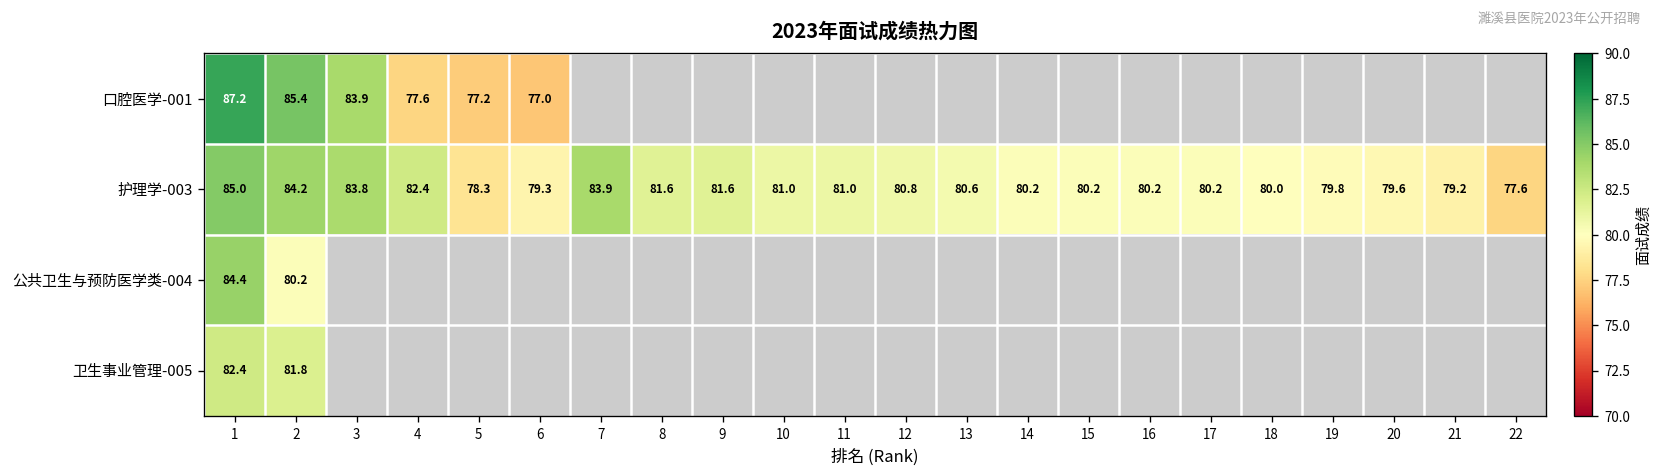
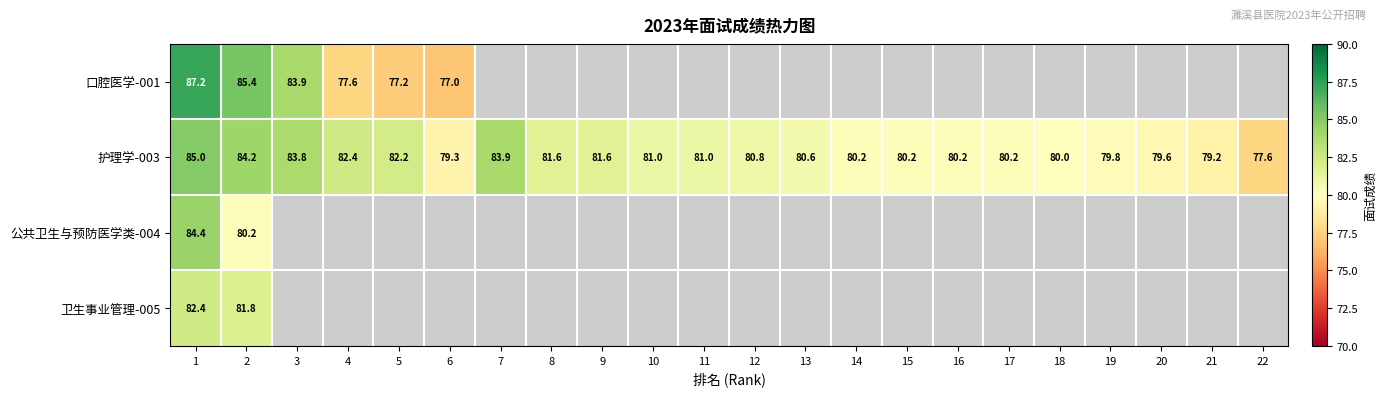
护理学-003, 5: 78.3 -> 82.2
